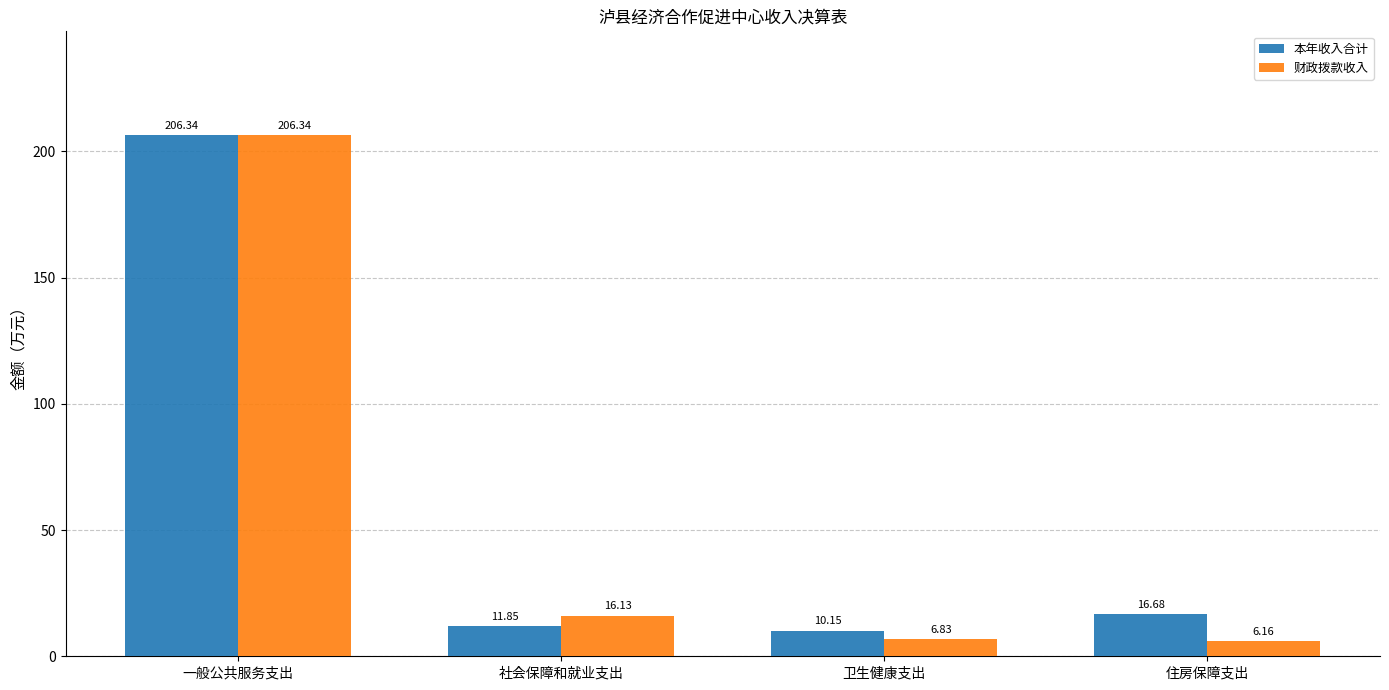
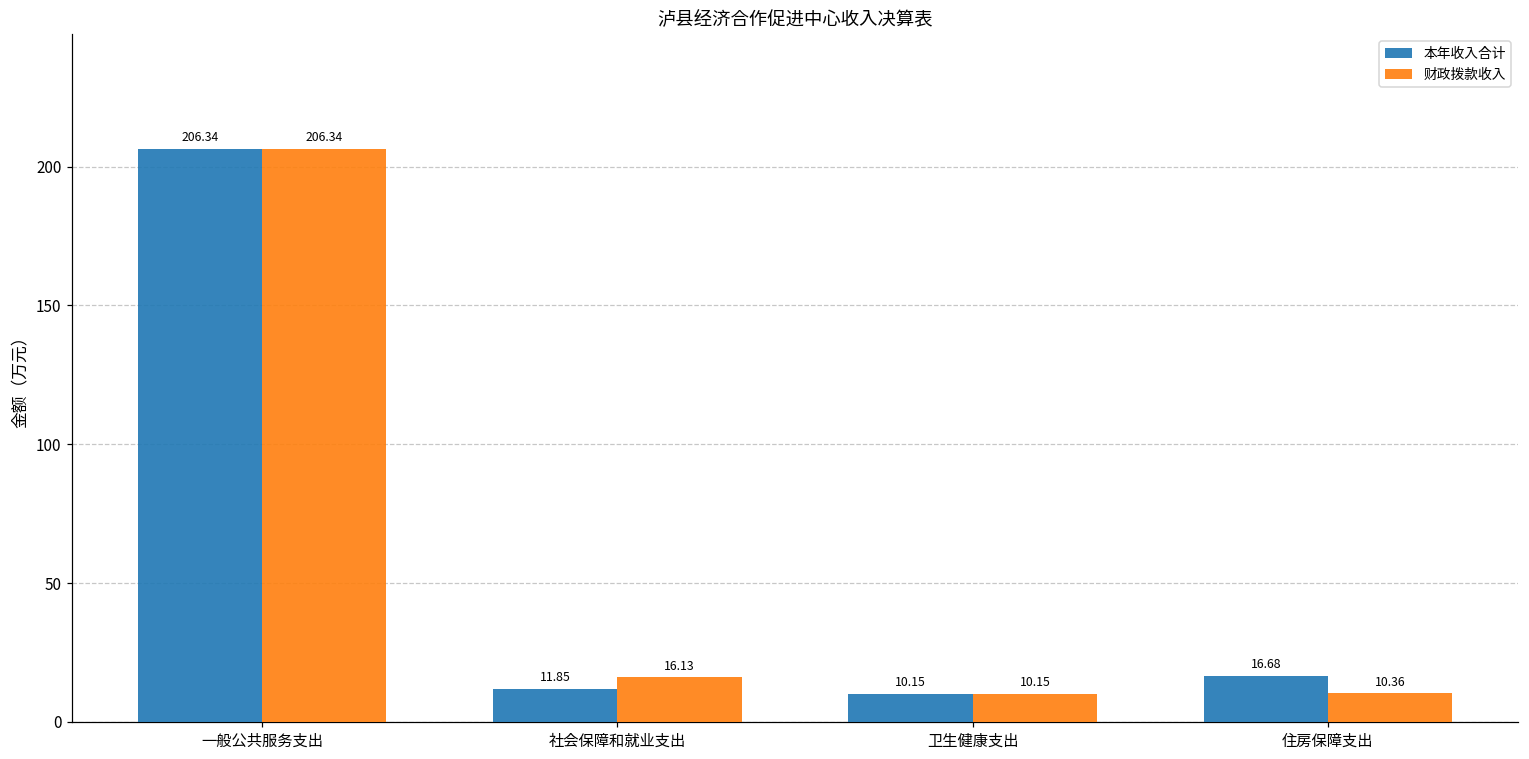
财政拨款收入, 卫生健康支出: 6.83 -> 10.15
财政拨款收入, 住房保障支出: 6.16 -> 10.36
